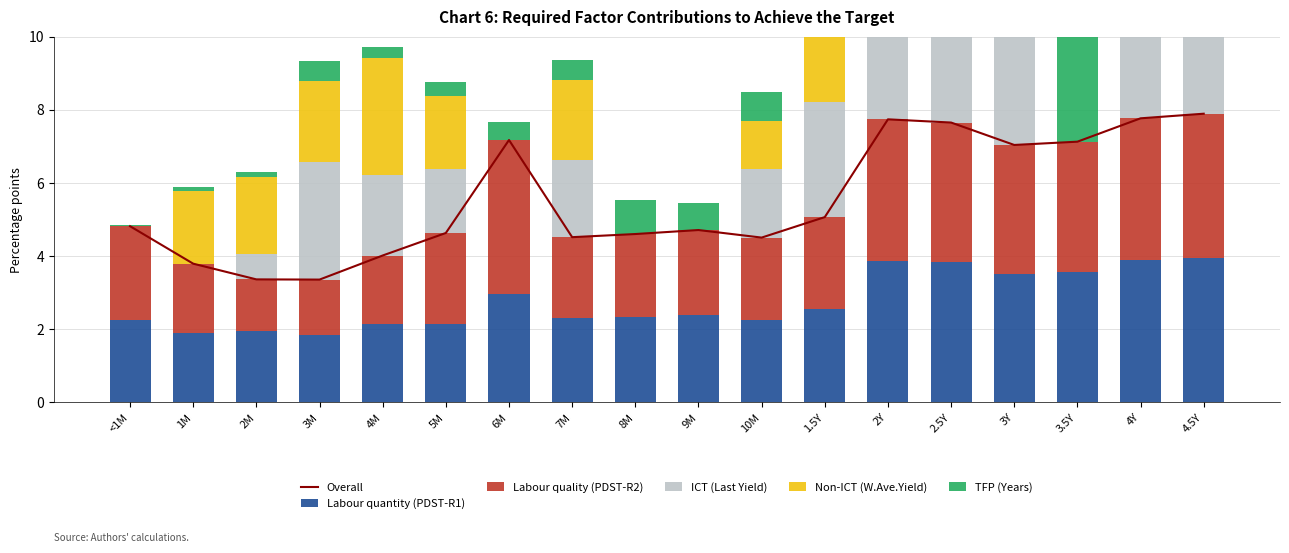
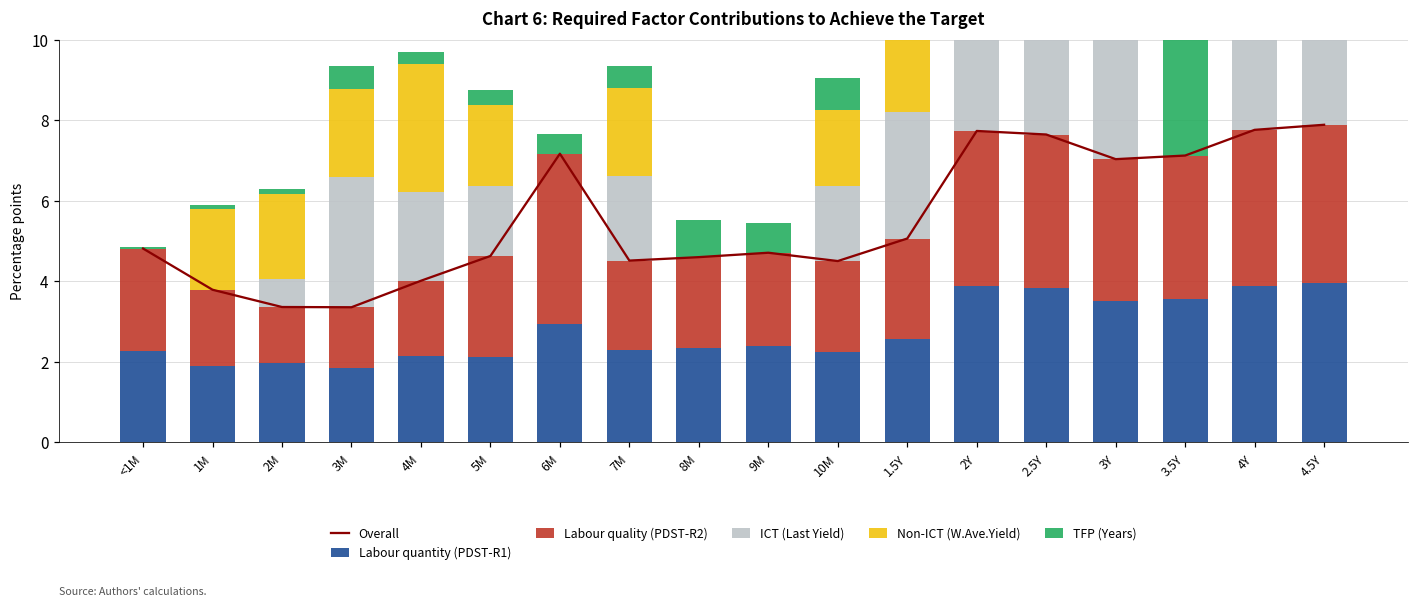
Non-ICT (W.Ave.Yield), 10M: 1.3 -> 1.9
